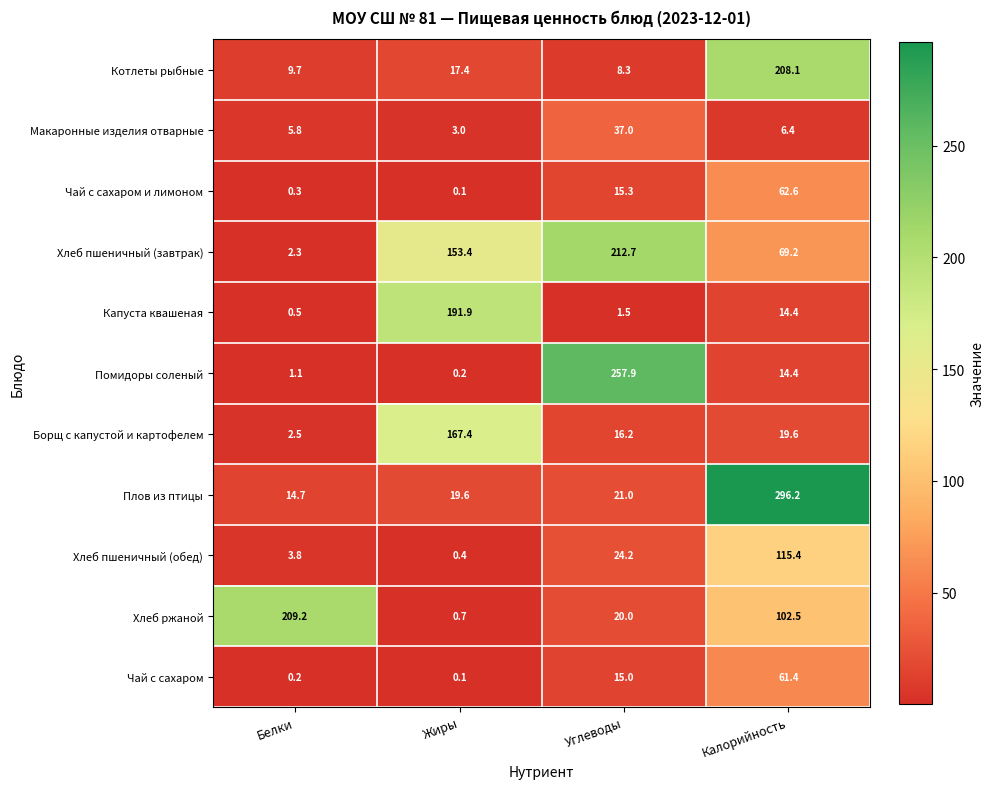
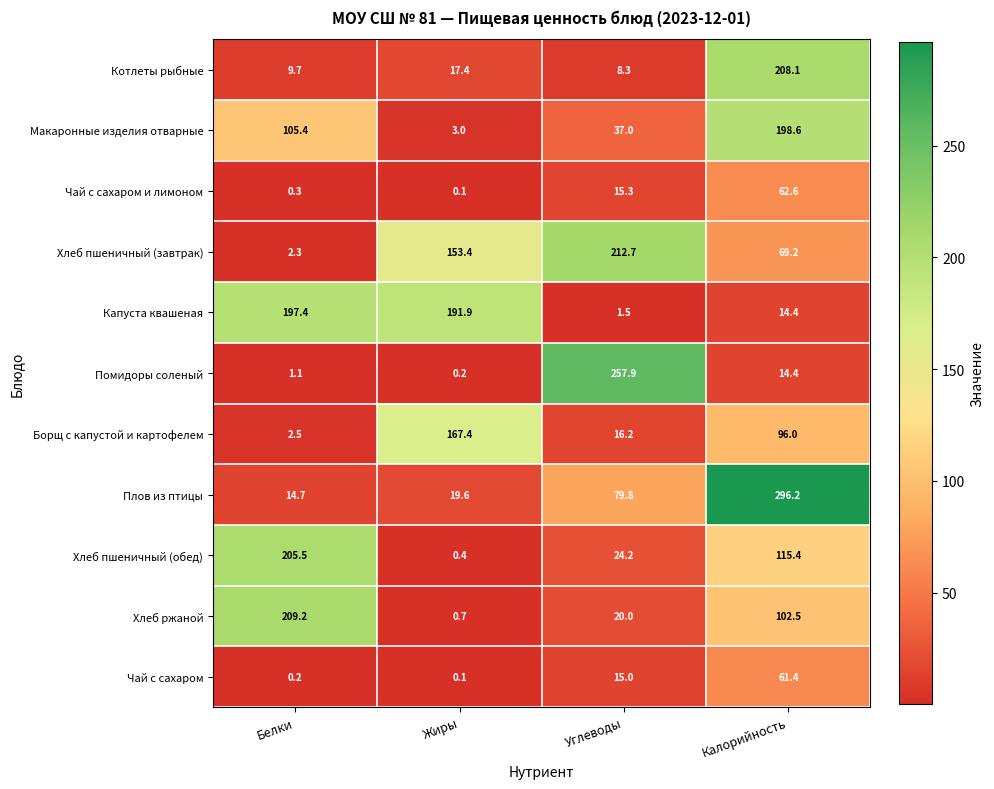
Макаронные изделия отварные, Белки: 5.8 -> 105.4
Макаронные изделия отварные, Калорийность: 6.4 -> 198.6
Капуста квашеная, Белки: 0.5 -> 197.4
Борщ с капустой и картофелем, Калорийность: 19.6 -> 96.0
Плов из птицы, Углеводы: 21.0 -> 79.8
Хлеб пшеничный (обед), Белки: 3.8 -> 205.5
